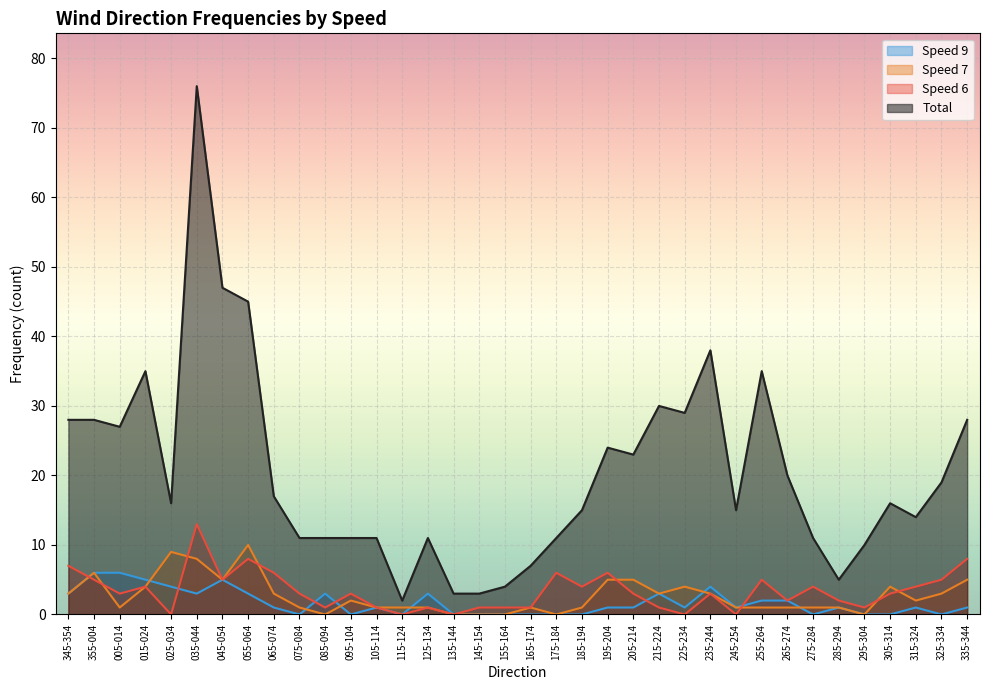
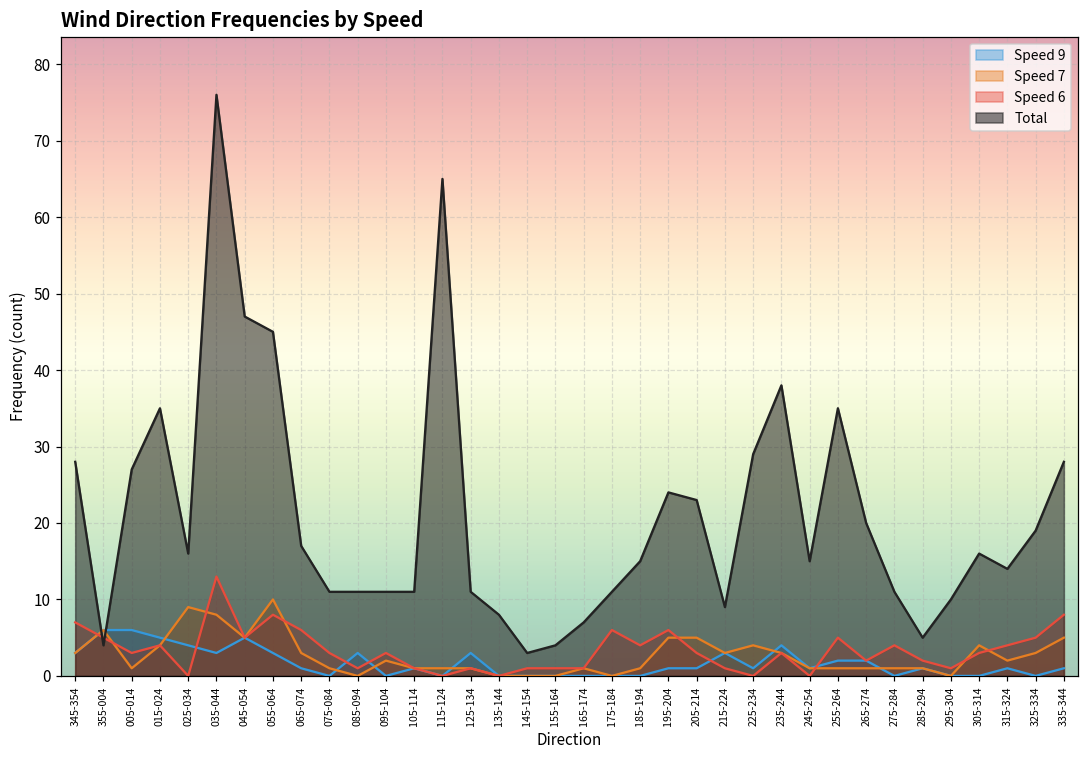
Total, 355-004: 28 -> 4
Total, 115-124: 2 -> 65
Total, 135-144: 3 -> 8
Total, 215-224: 30 -> 9
